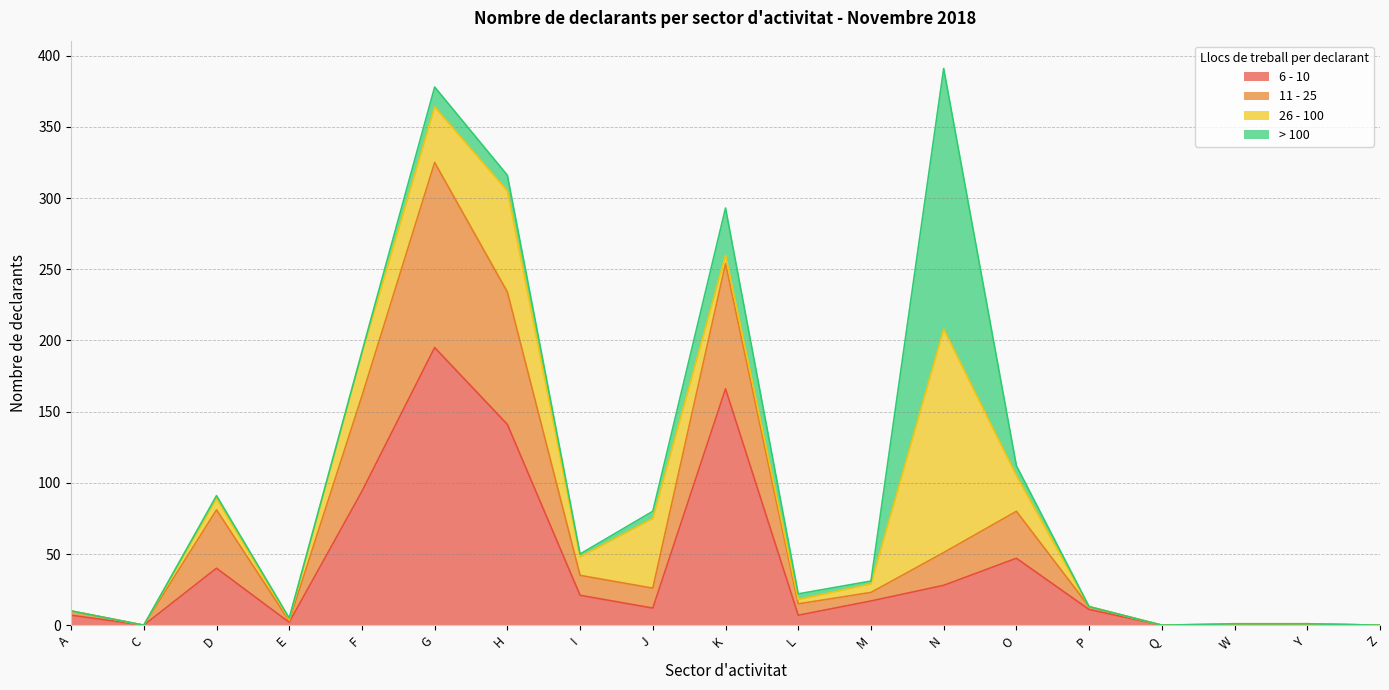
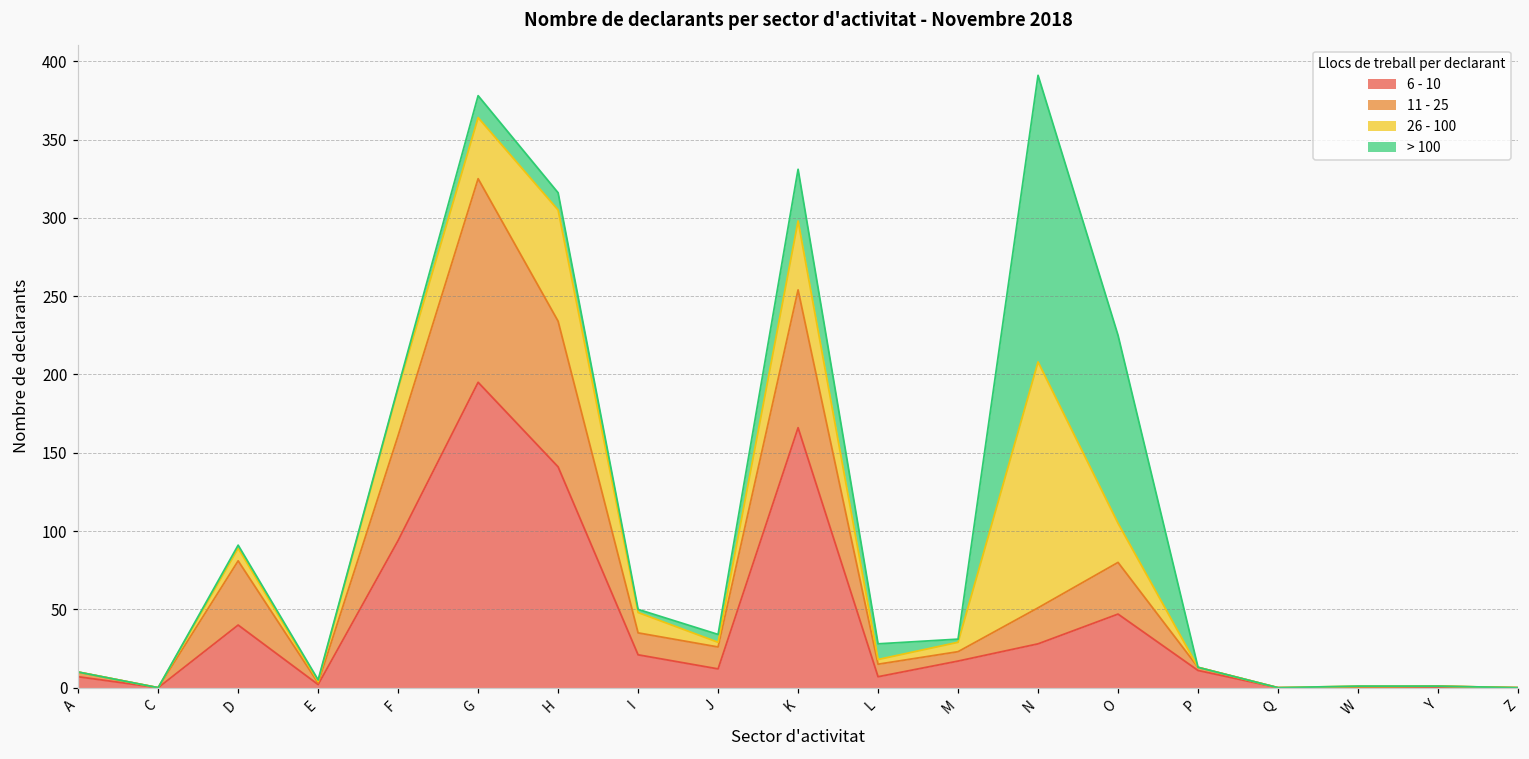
26 - 100, J: 49 -> 3
26 - 100, K: 6 -> 44
> 100, L: 4 -> 10
> 100, O: 7 -> 120
